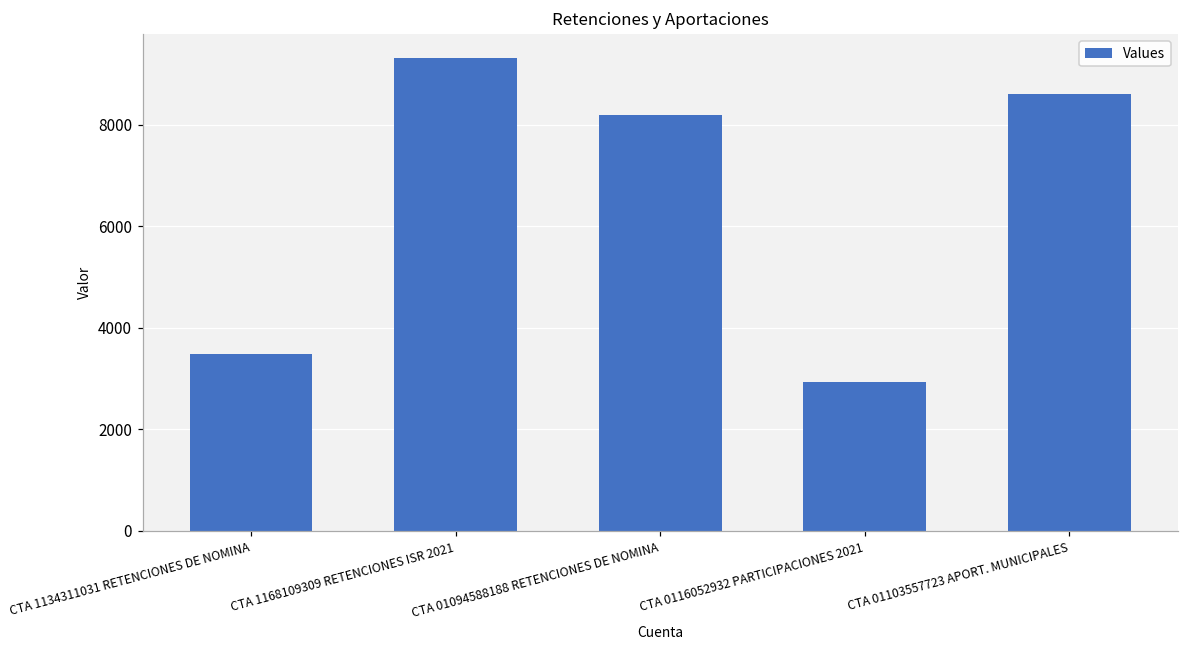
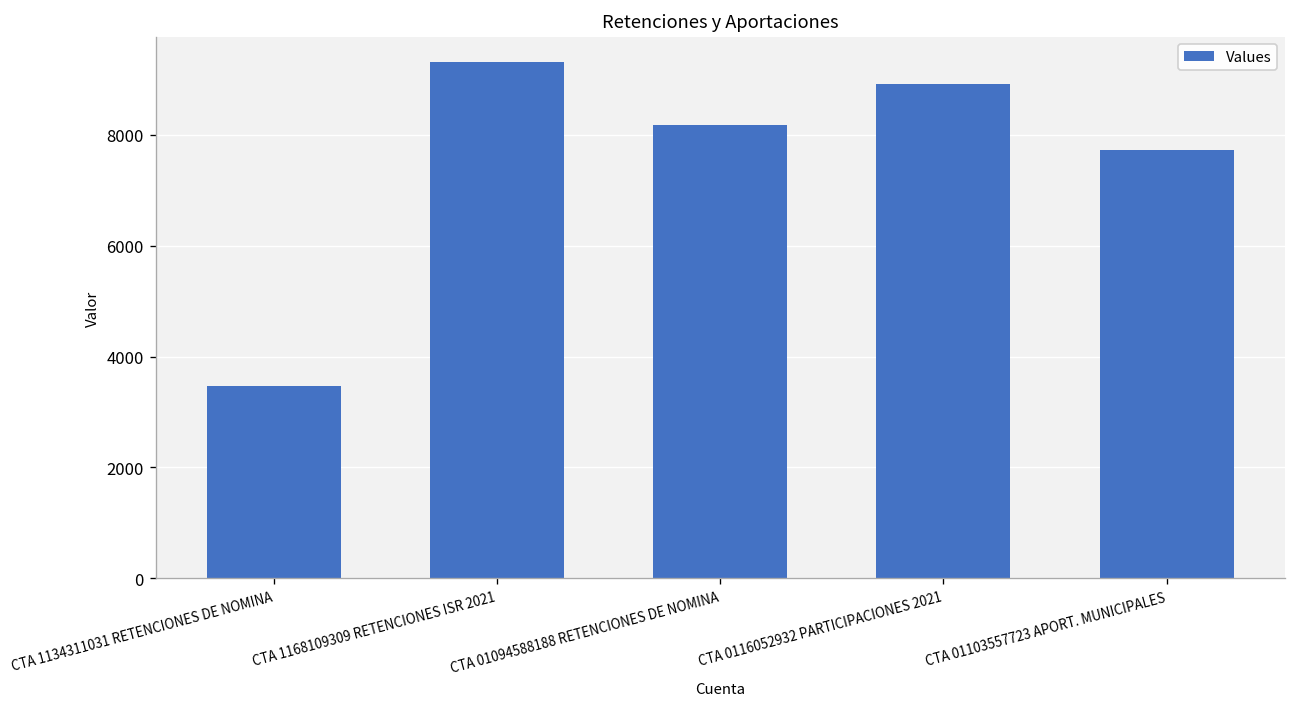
CTA 0116052932 PARTICIPACIONES 2021: 2900 -> 8900
CTA 01103557723 APORT. MUNICIPALES: 8600 -> 7700
